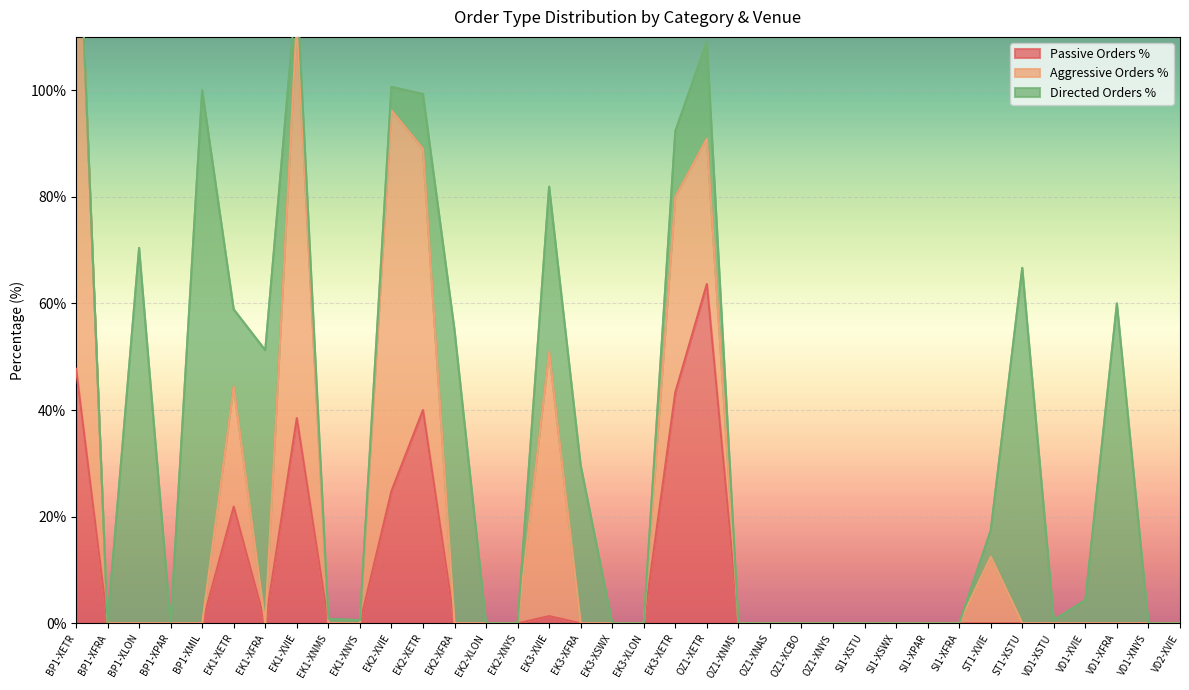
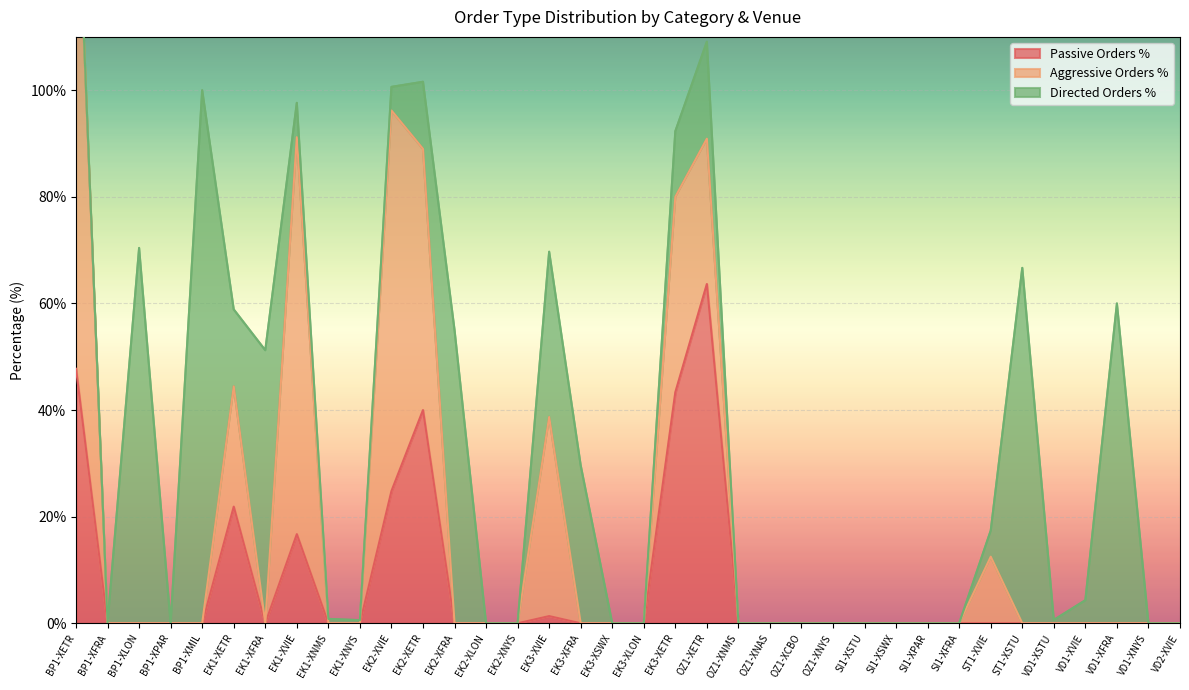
Passive Orders %, EK1-XVIE: 38% -> 17%
Directed Orders %, EK2-XETR: 10% -> 13%
Aggressive Orders %, EK3-XVIE: 50% -> 37%
